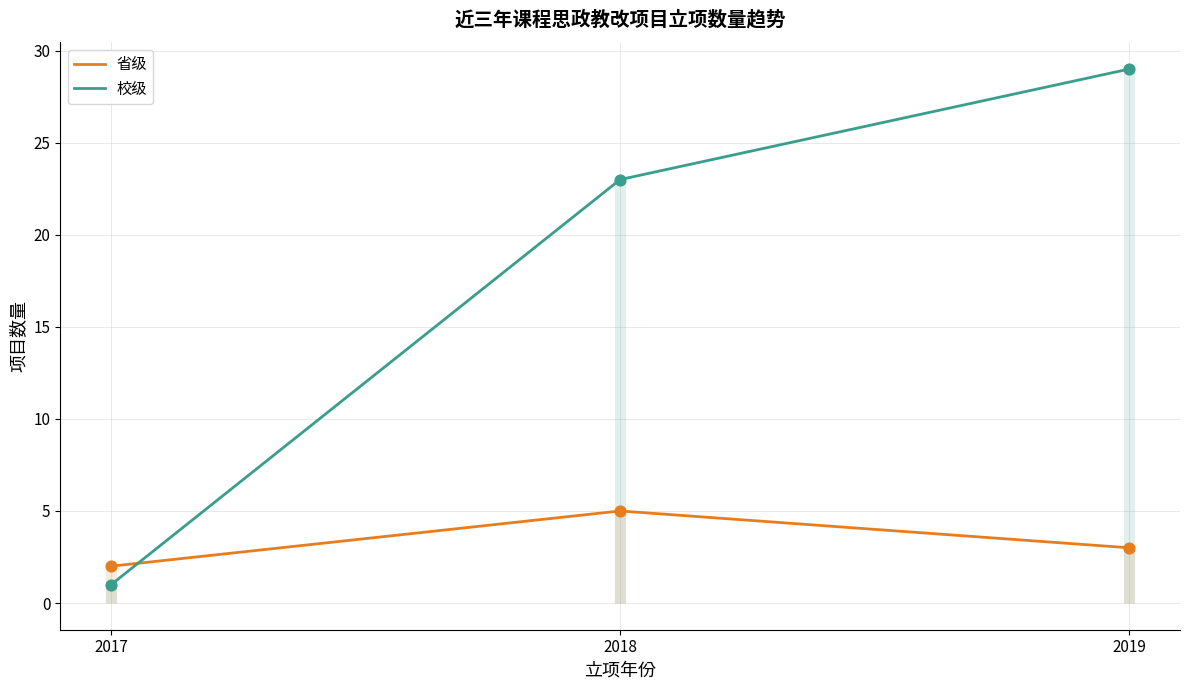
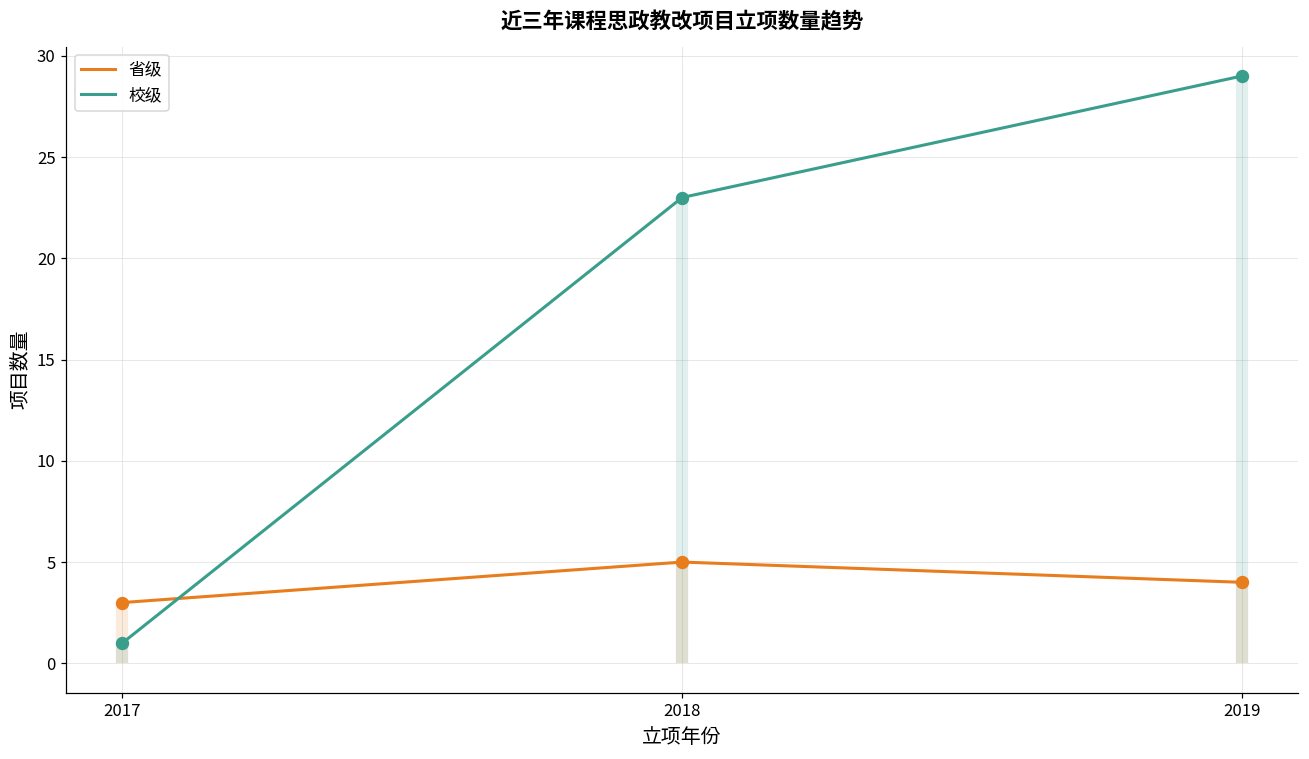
省级, 2017: 2 -> 3
省级, 2019: 3 -> 4
